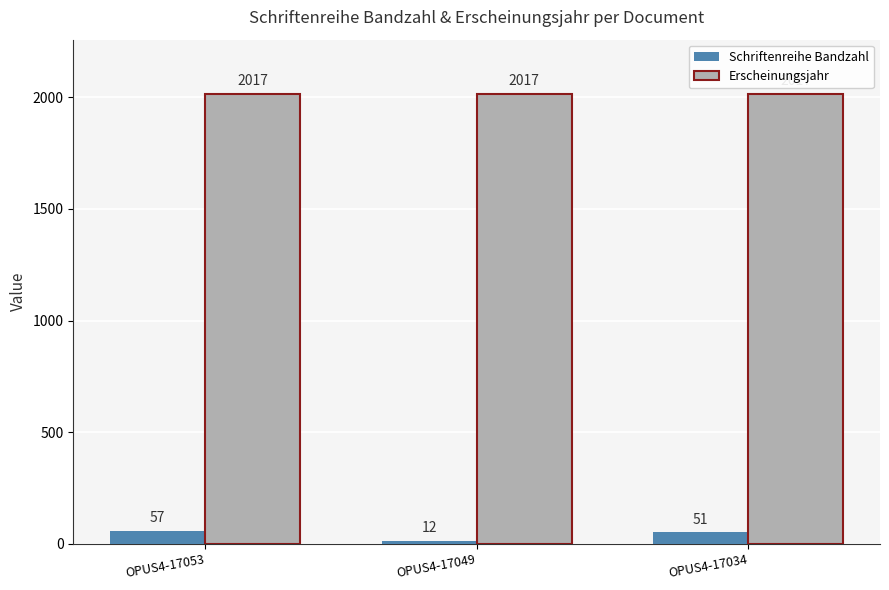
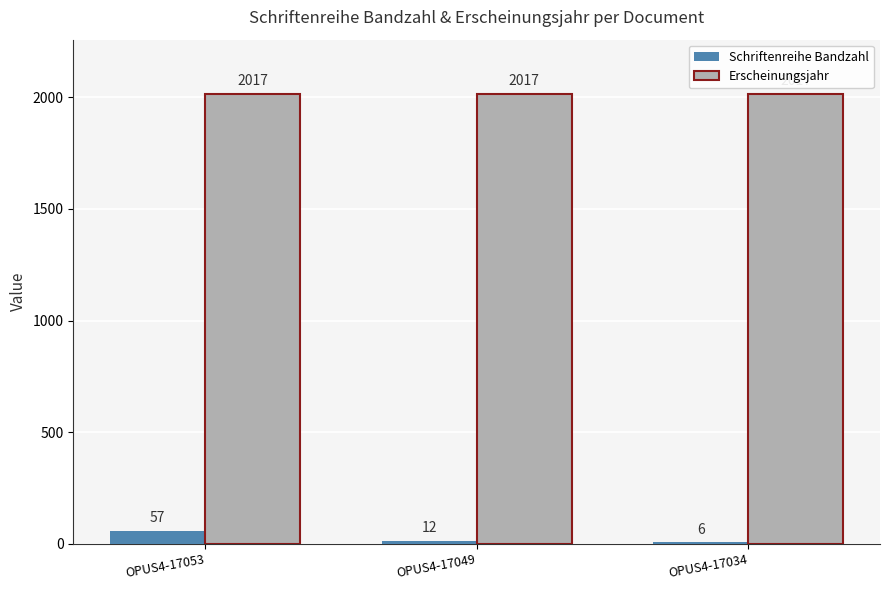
Schriftenreihe Bandzahl, OPUS4-17034: 51 -> 6
